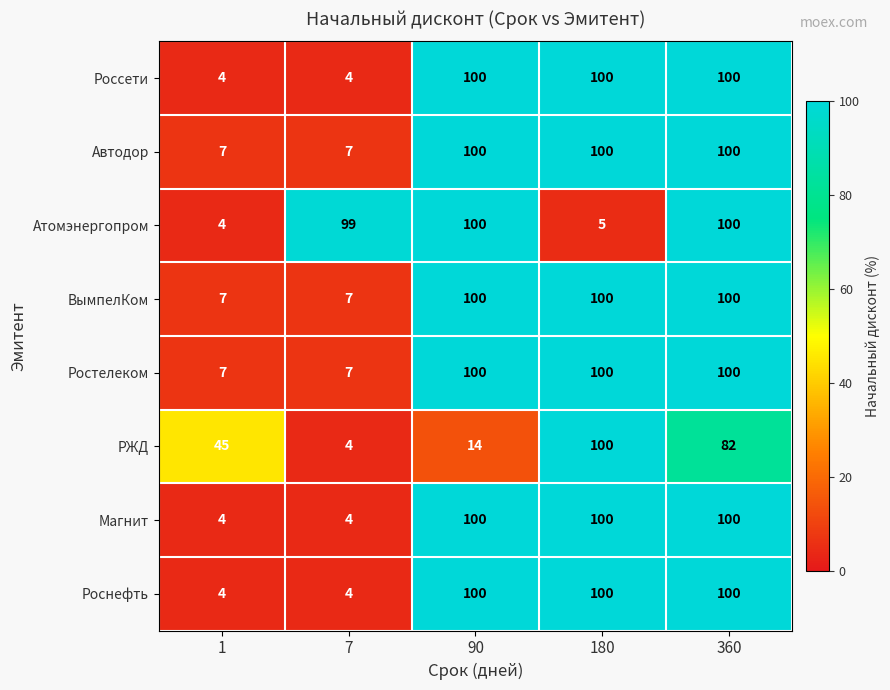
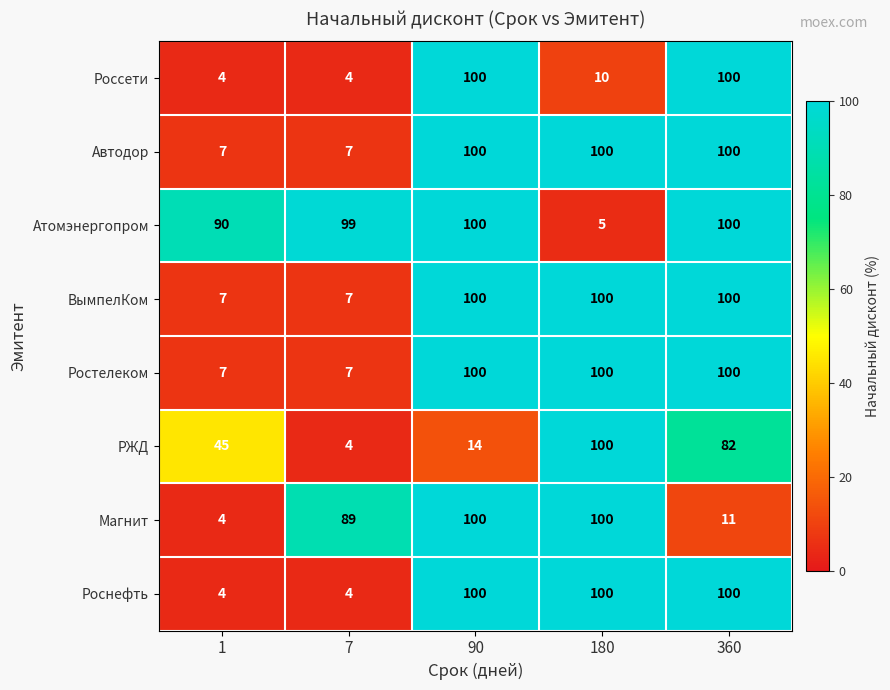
Россети, 180: 100 -> 10
Атомэнергопром, 1: 4 -> 90
Магнит, 7: 4 -> 89
Магнит, 360: 100 -> 11
